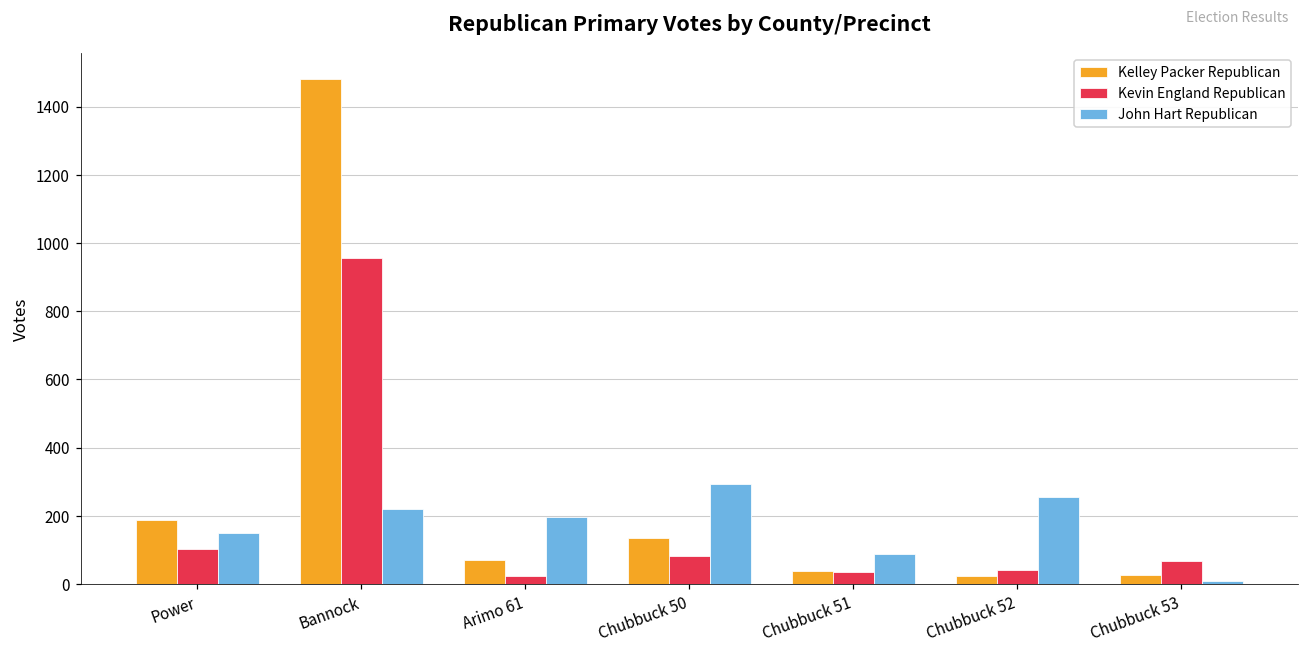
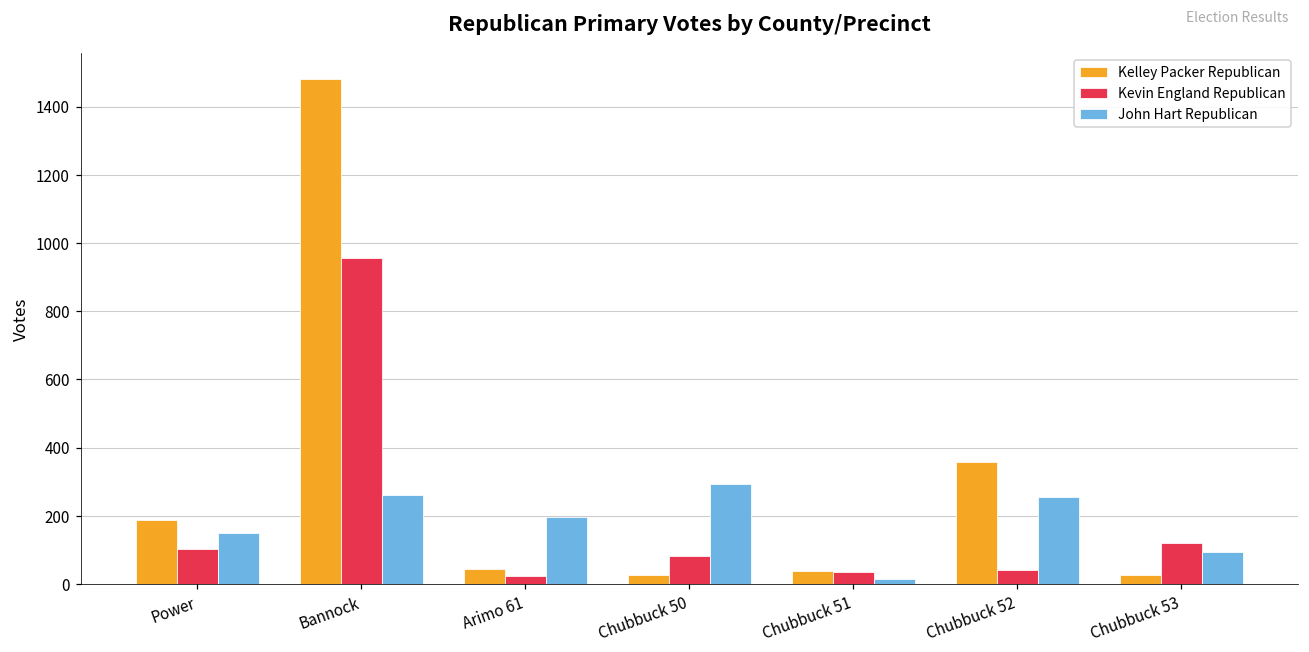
John Hart Republican, Bannock: 220 -> 260
Kelley Packer Republican, Arimo 61: 70 -> 40
Kelley Packer Republican, Chubbuck 50: 130 -> 30
John Hart Republican, Chubbuck 51: 90 -> 10
Kelley Packer Republican, Chubbuck 52: 30 -> 360
Kevin England Republican, Chubbuck 53: 70 -> 120
John Hart Republican, Chubbuck 53: 10 -> 90
